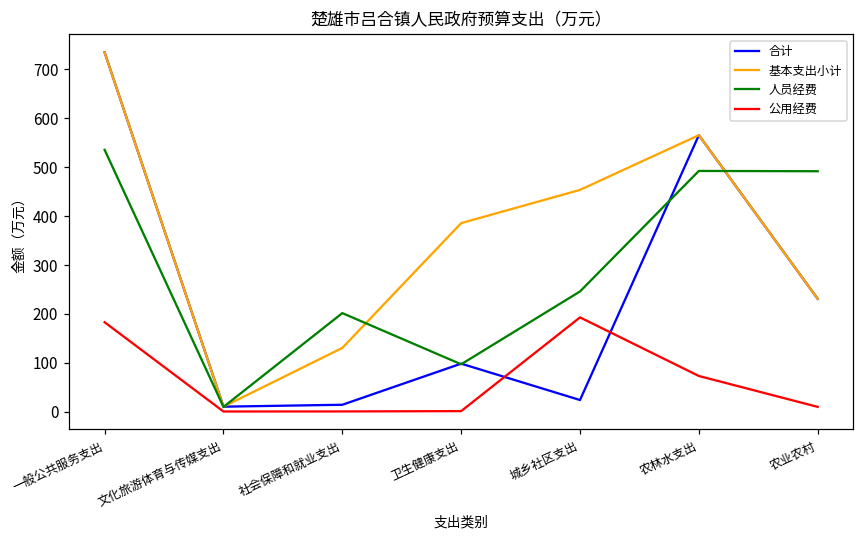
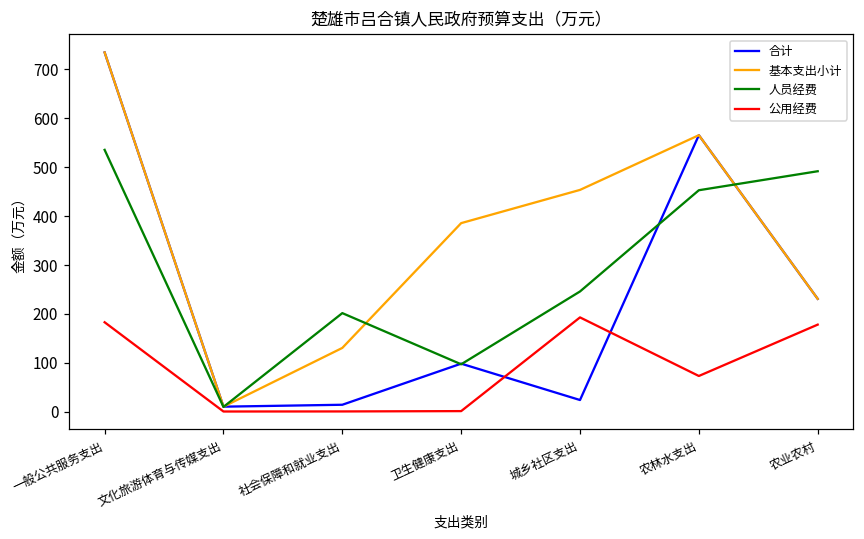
人员经费, 农林水支出: 490 -> 450
公用经费, 农业农村: 10 -> 180
